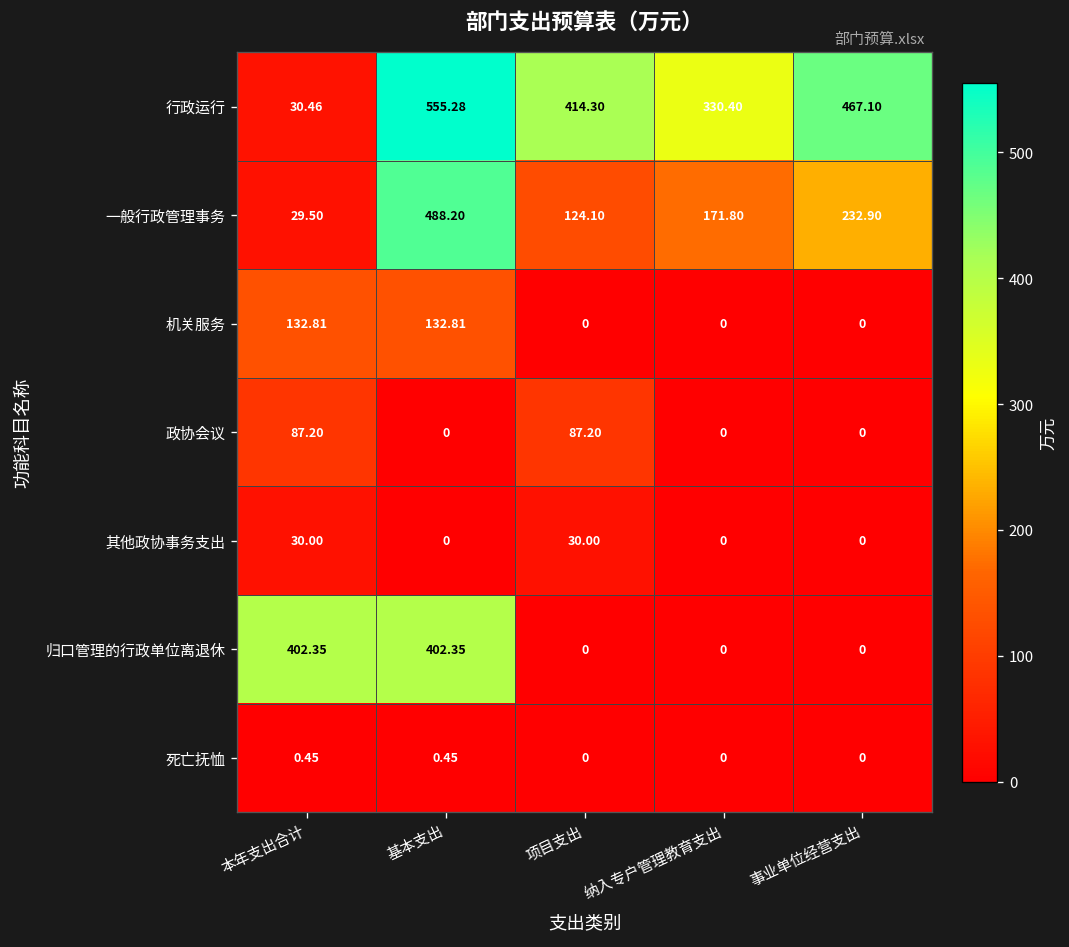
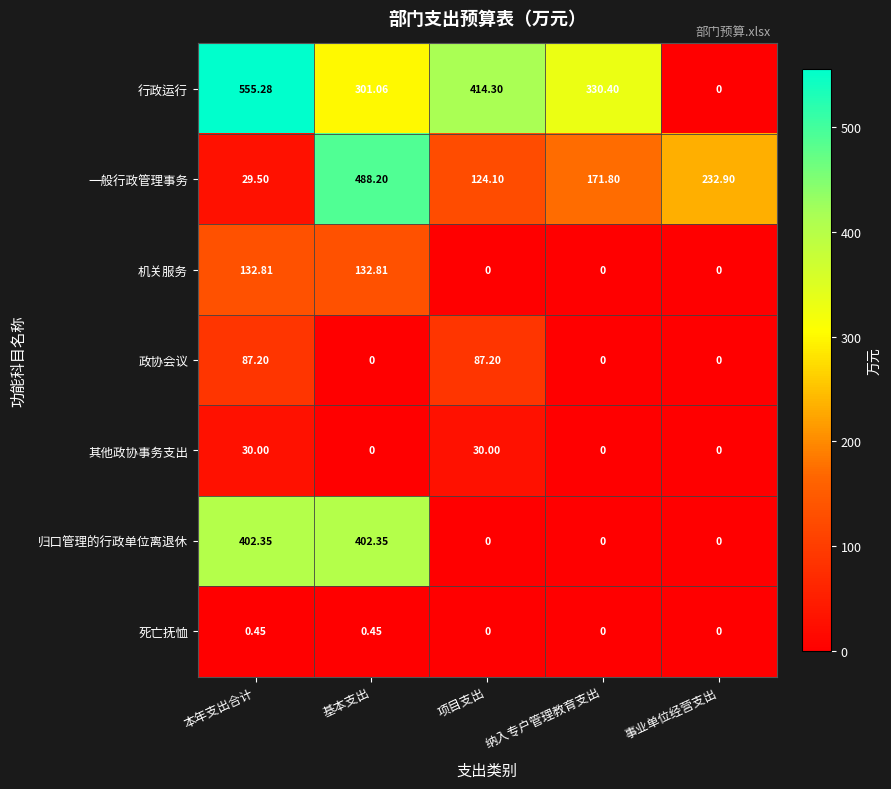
行政运行, 本年支出合计: 30.46 -> 555.28
行政运行, 基本支出: 555.28 -> 301.06
行政运行, 事业单位经营支出: 467.10 -> 0
